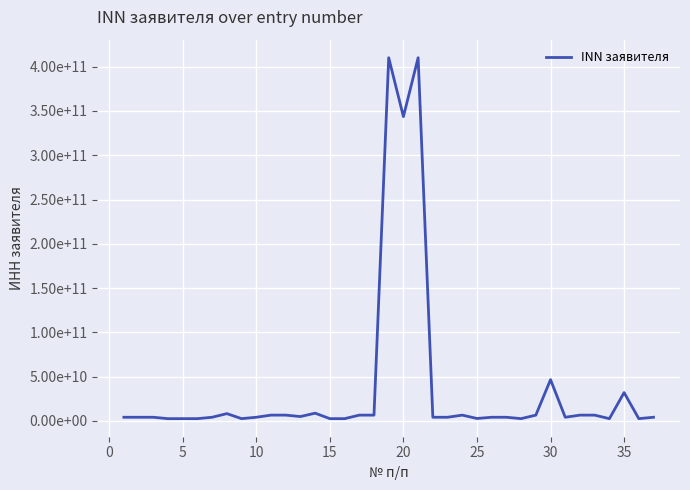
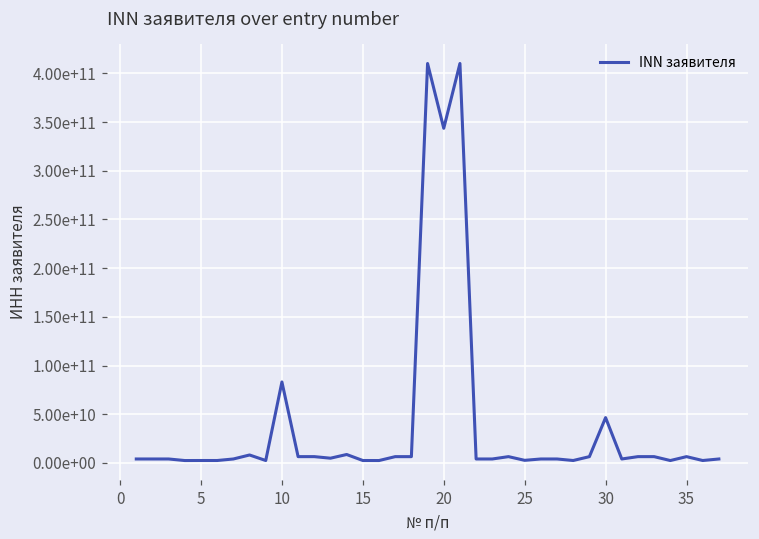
10: 0 -> 80000000000
35: 30000000000 -> 10000000000
